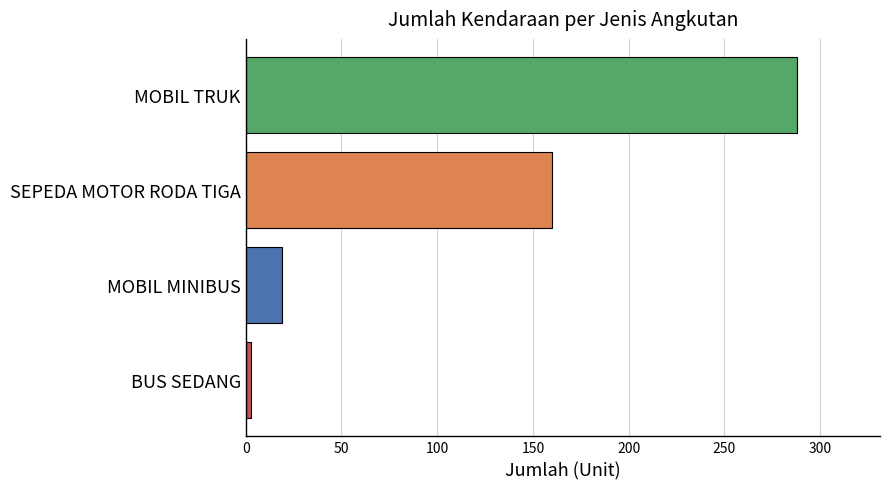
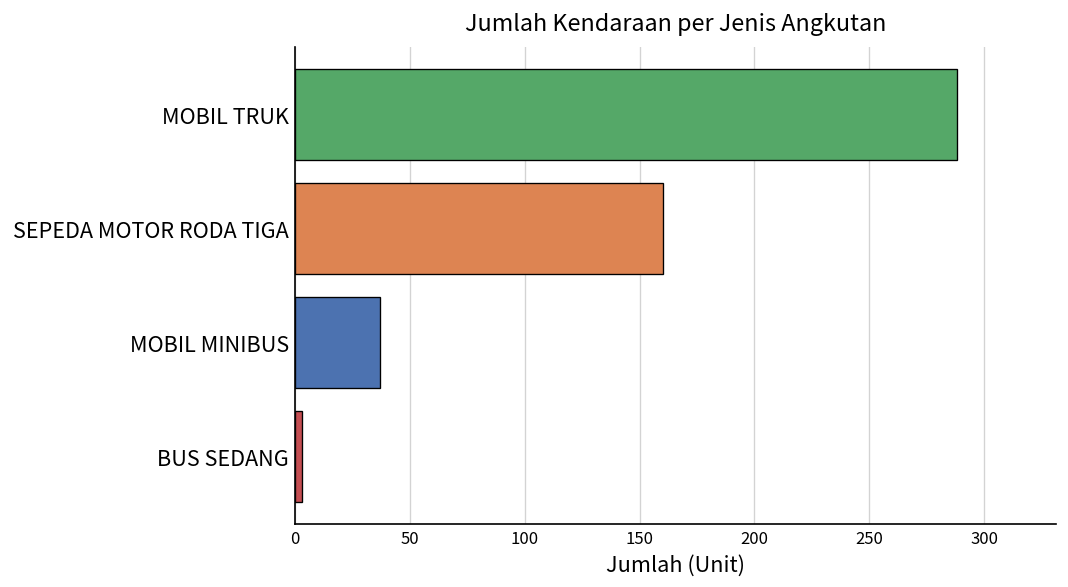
MOBIL MINIBUS: 19 -> 37
